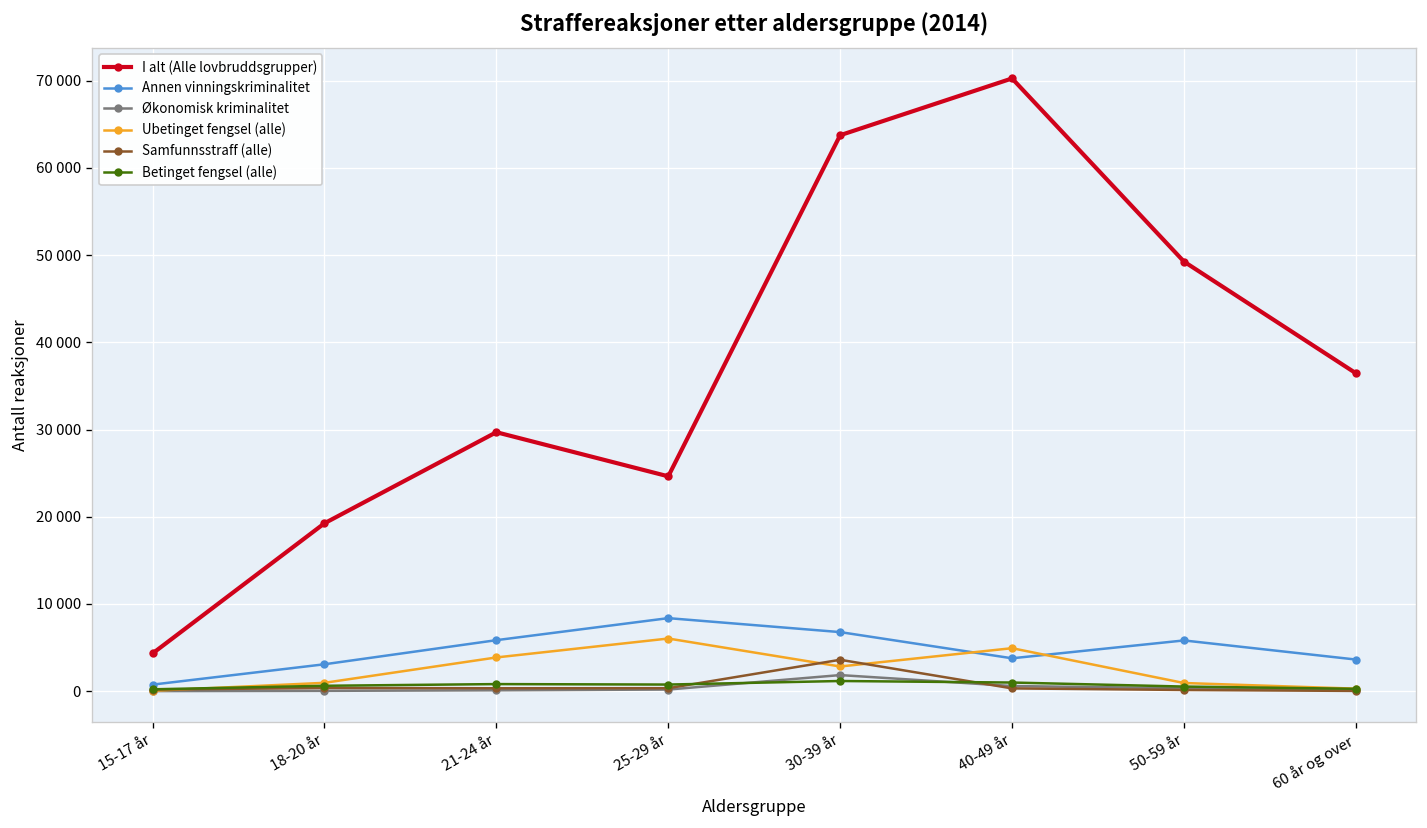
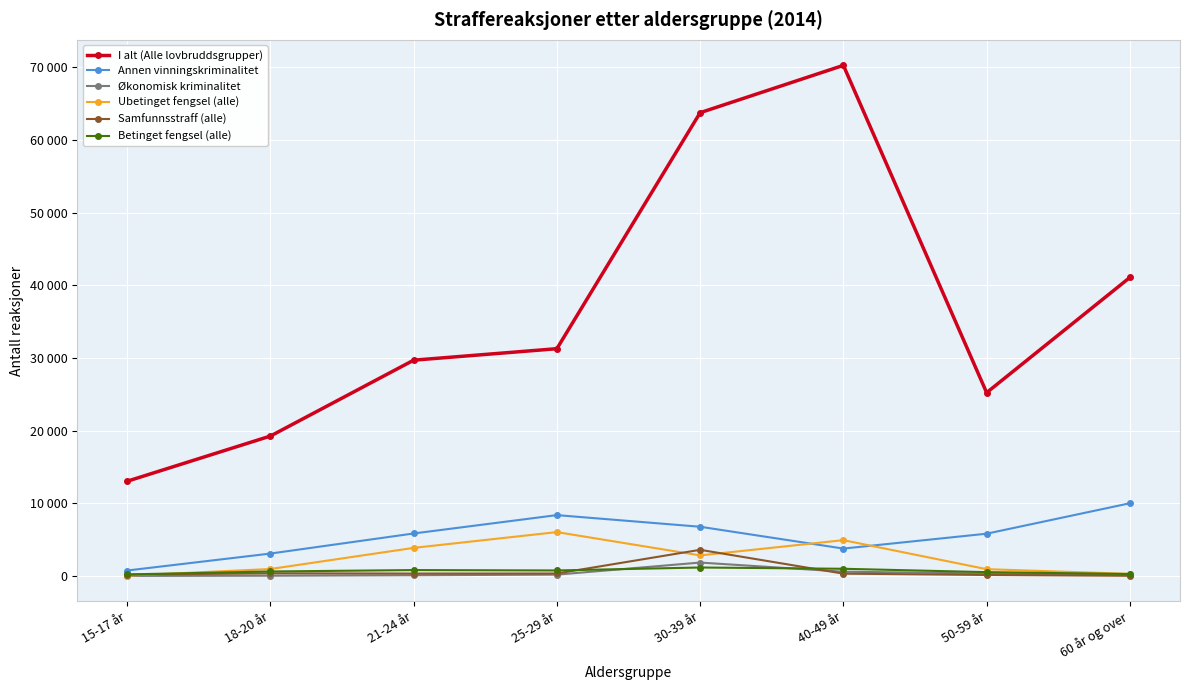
I alt (Alle lovbruddsgrupper), 15-17 år: 4000 -> 13000
I alt (Alle lovbruddsgrupper), 25-29 år: 25000 -> 31000
I alt (Alle lovbruddsgrupper), 50-59 år: 49000 -> 25000
I alt (Alle lovbruddsgrupper), 60 år og over: 36000 -> 41000
Annen vinningskriminalitet, 60 år og over: 4000 -> 10000
